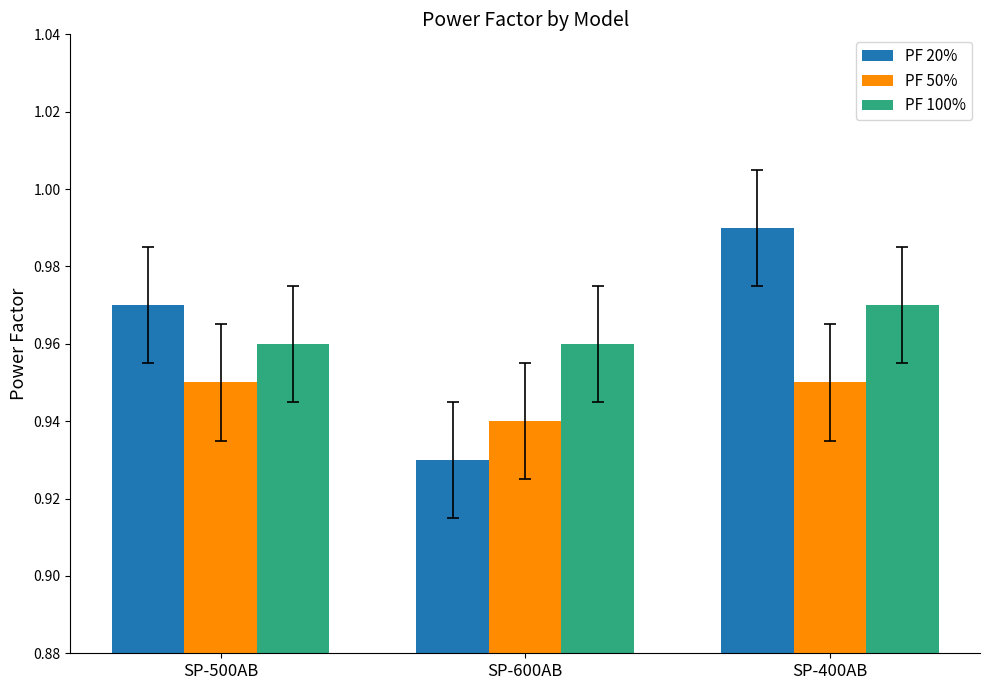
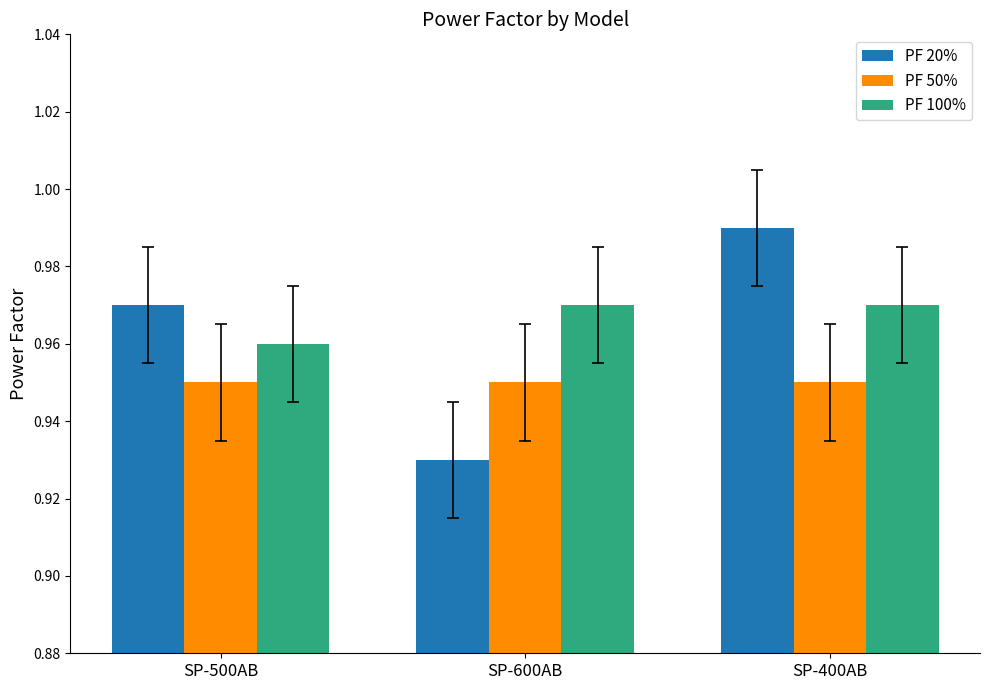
PF 50%, SP-600AB: 0.94 -> 0.95
PF 100%, SP-600AB: 0.96 -> 0.97
